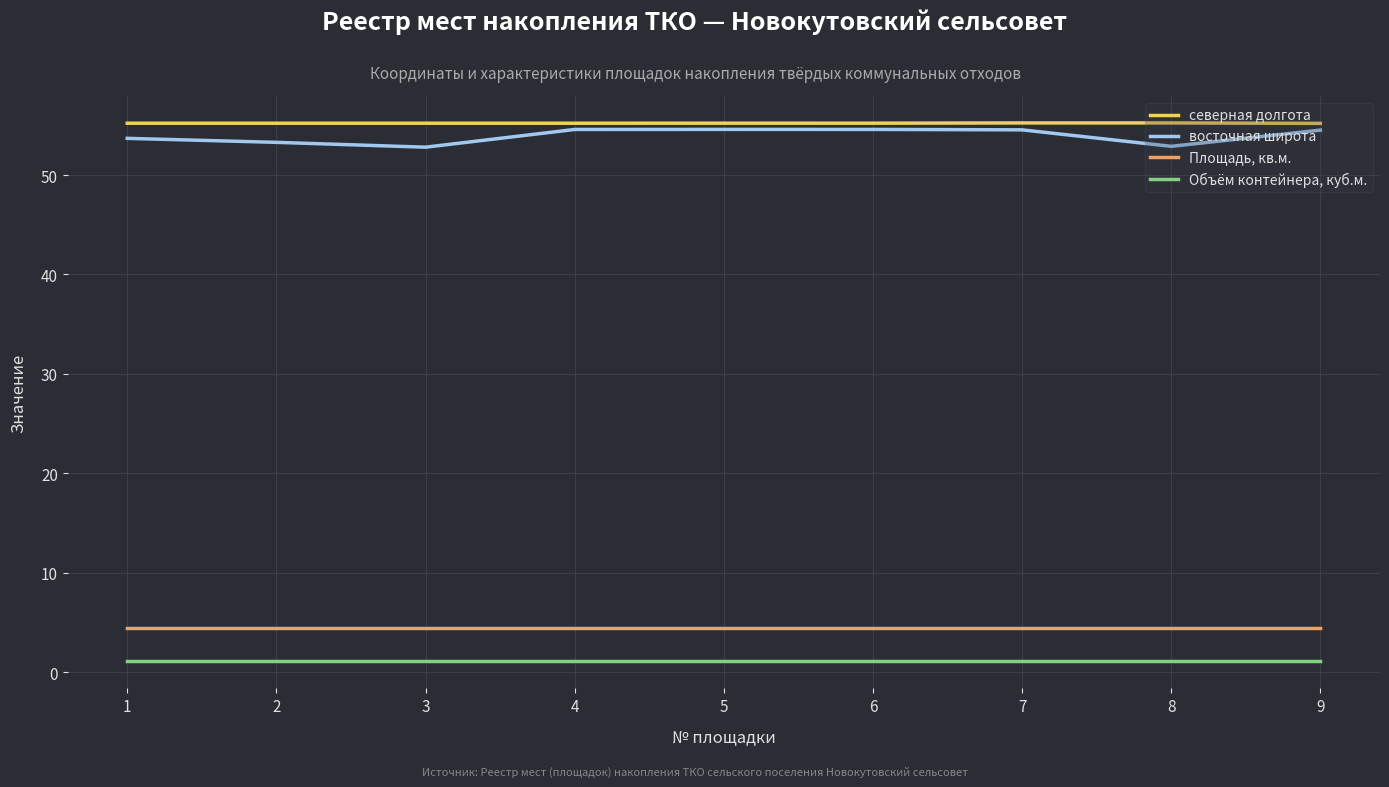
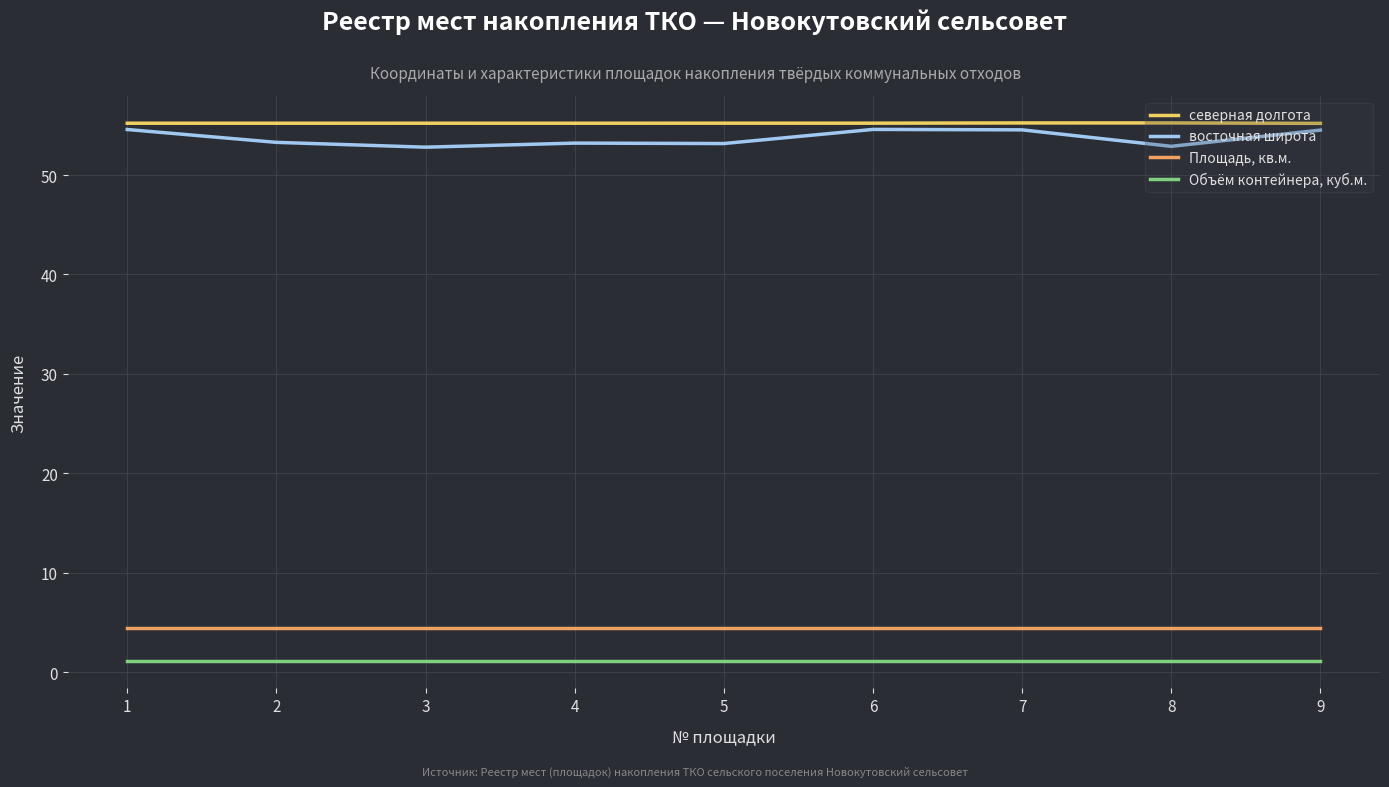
восточная широта, 1: 54 -> 55
восточная широта, 4: 55 -> 53
восточная широта, 5: 55 -> 53
